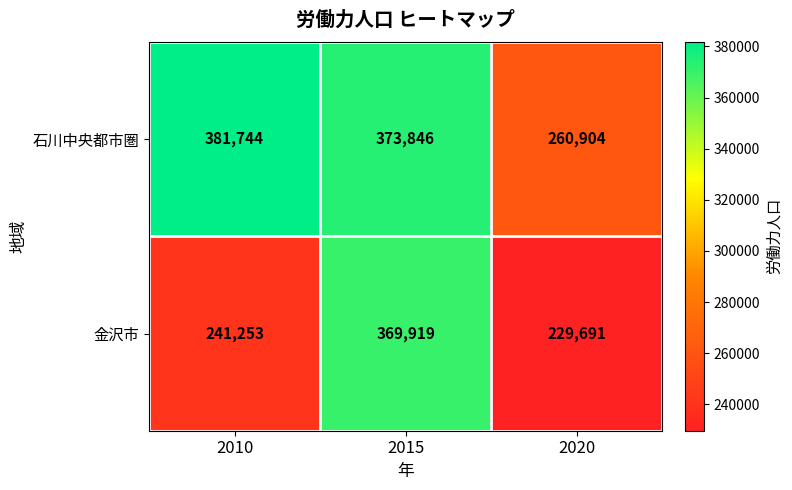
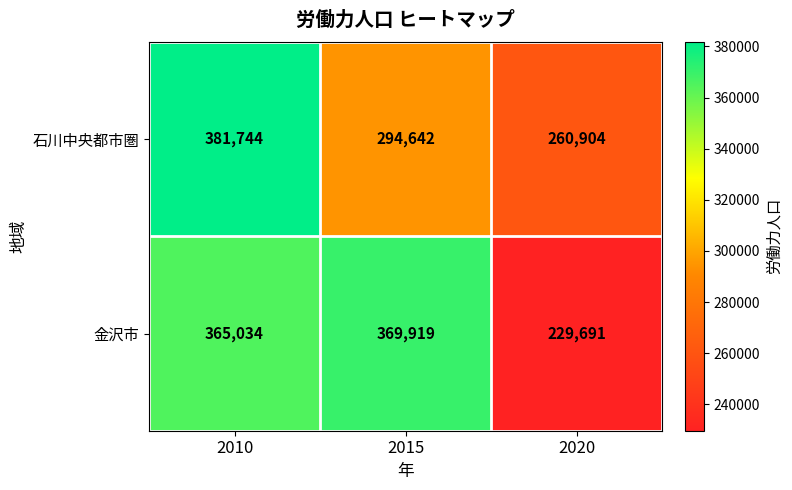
石川中央都市圏, 2015: 373,846 -> 294,642
金沢市, 2010: 241,253 -> 365,034
